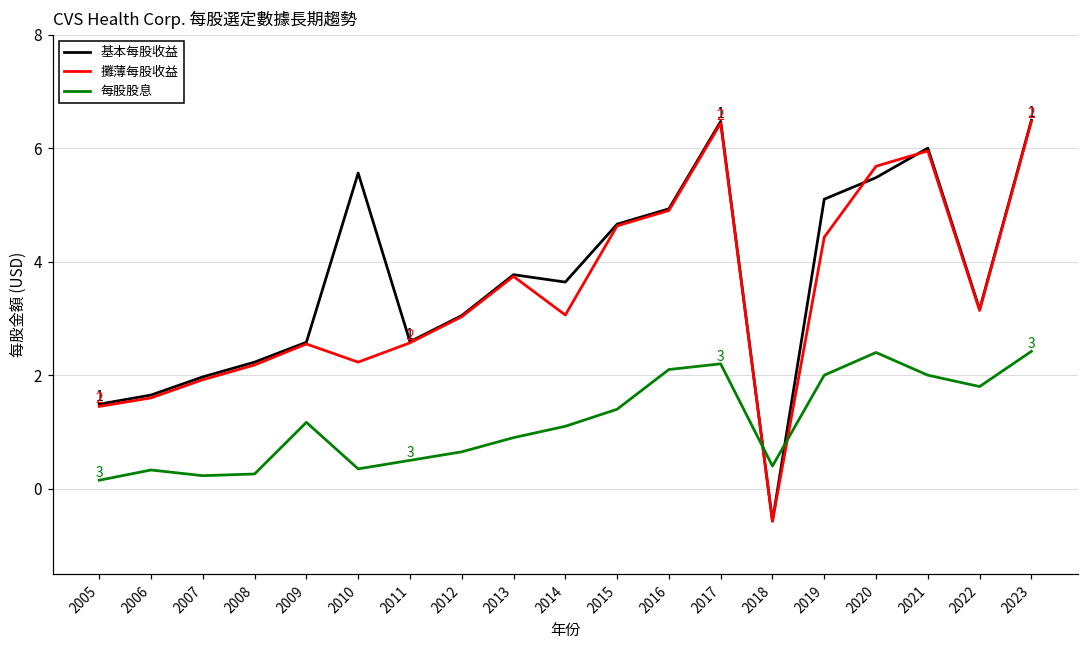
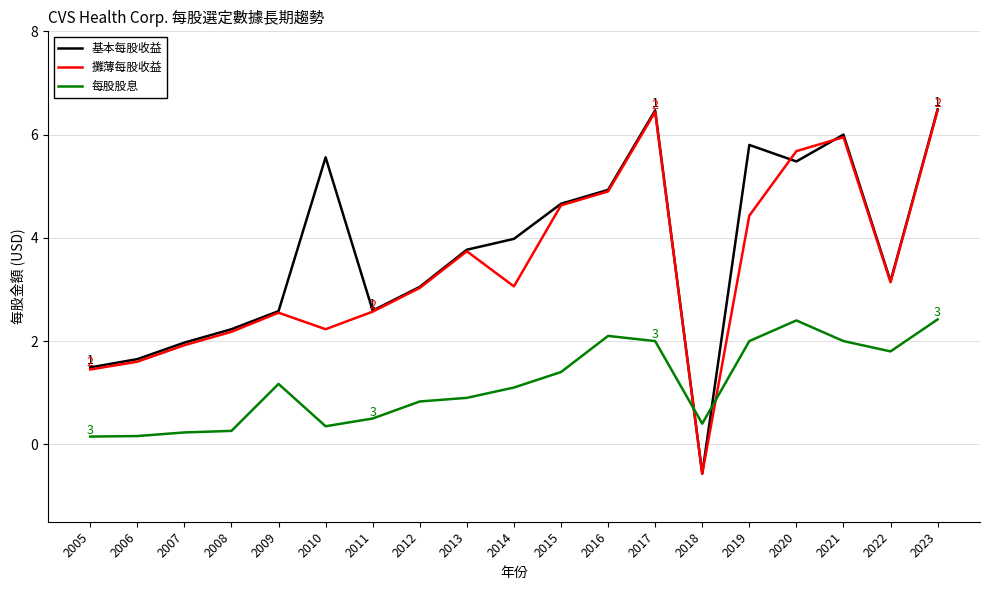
每股股息, 2006: 0.3 -> 0.2
每股股息, 2012: 0.7 -> 0.8
基本每股收益, 2014: 3.6 -> 4.0
每股股息, 2017: 2.2 -> 2.0
基本每股收益, 2019: 5.1 -> 5.8
